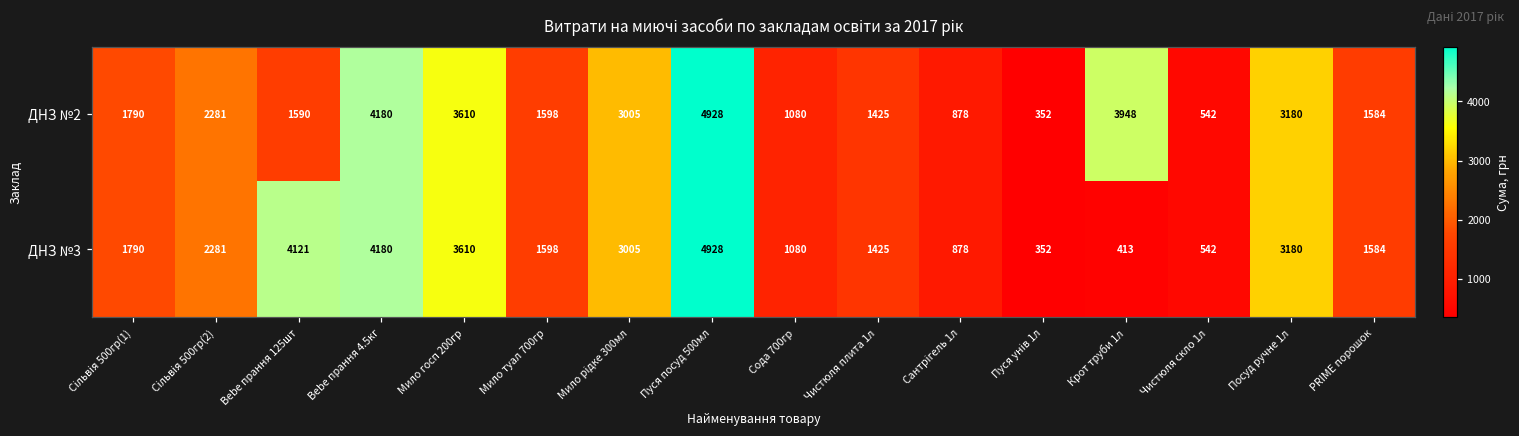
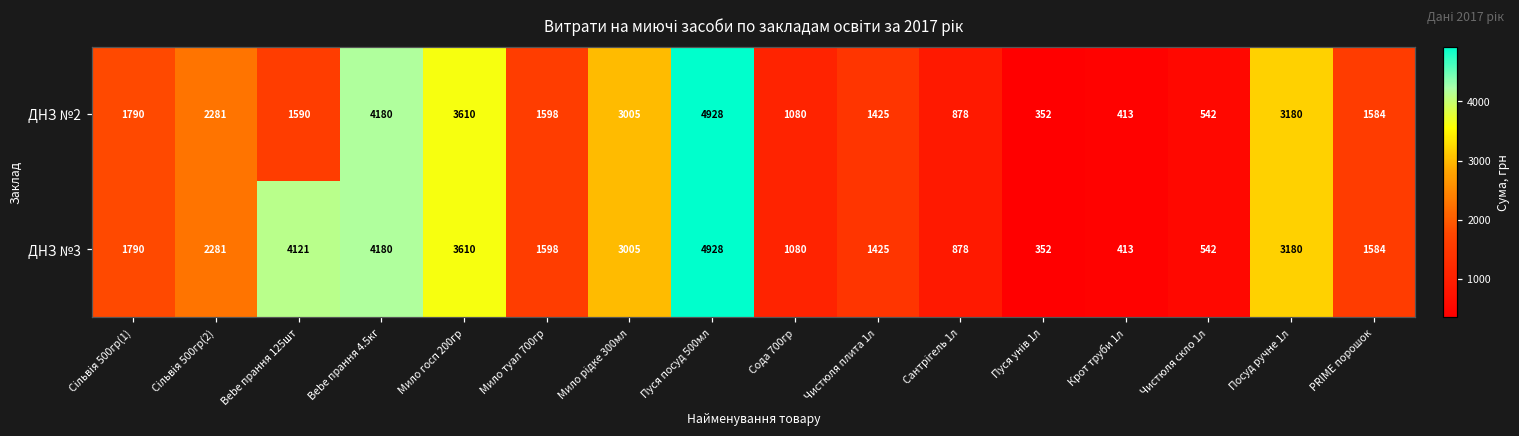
ДНЗ №2, Крот труби 1л: 3948 -> 413
